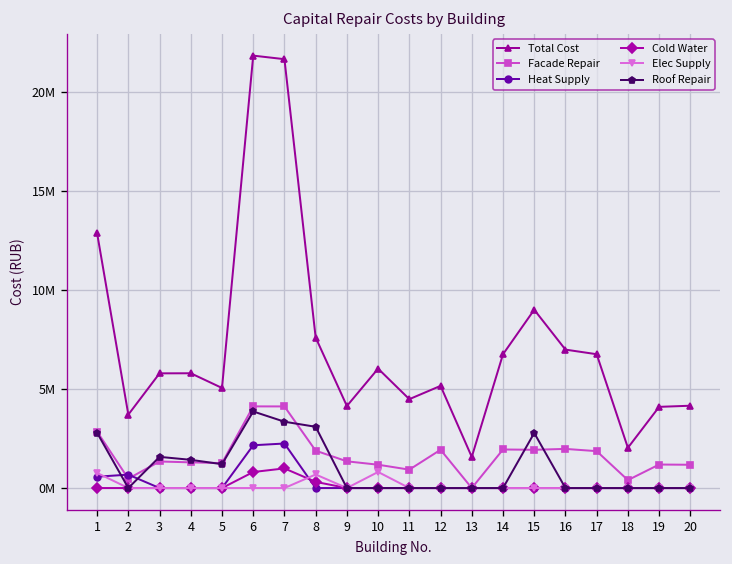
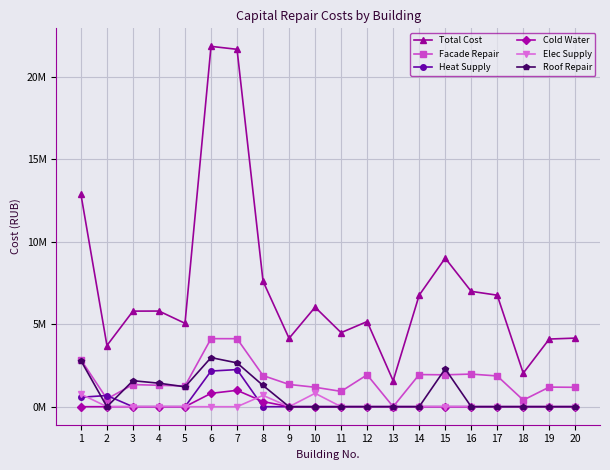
Roof Repair, 6: 3900000 -> 3000000
Roof Repair, 7: 3300000 -> 2700000
Roof Repair, 8: 3100000 -> 1300000
Roof Repair, 15: 2800000 -> 2300000
